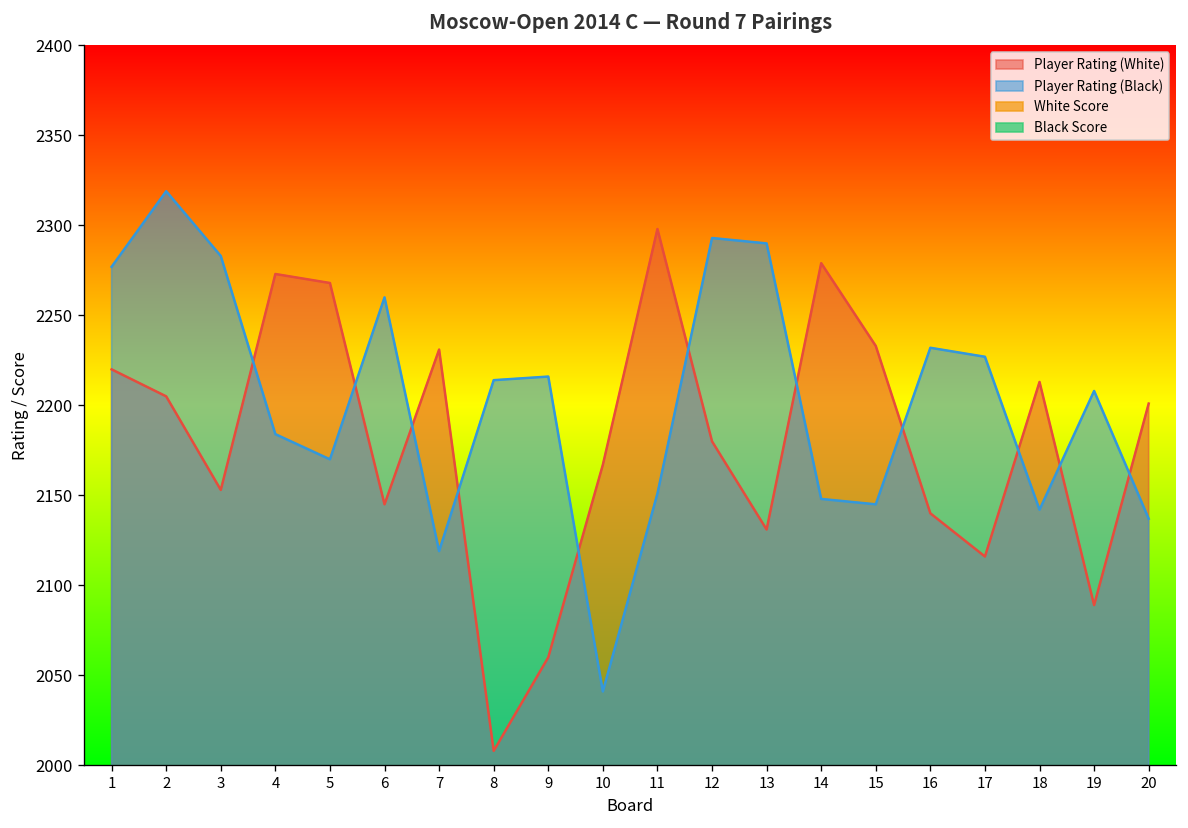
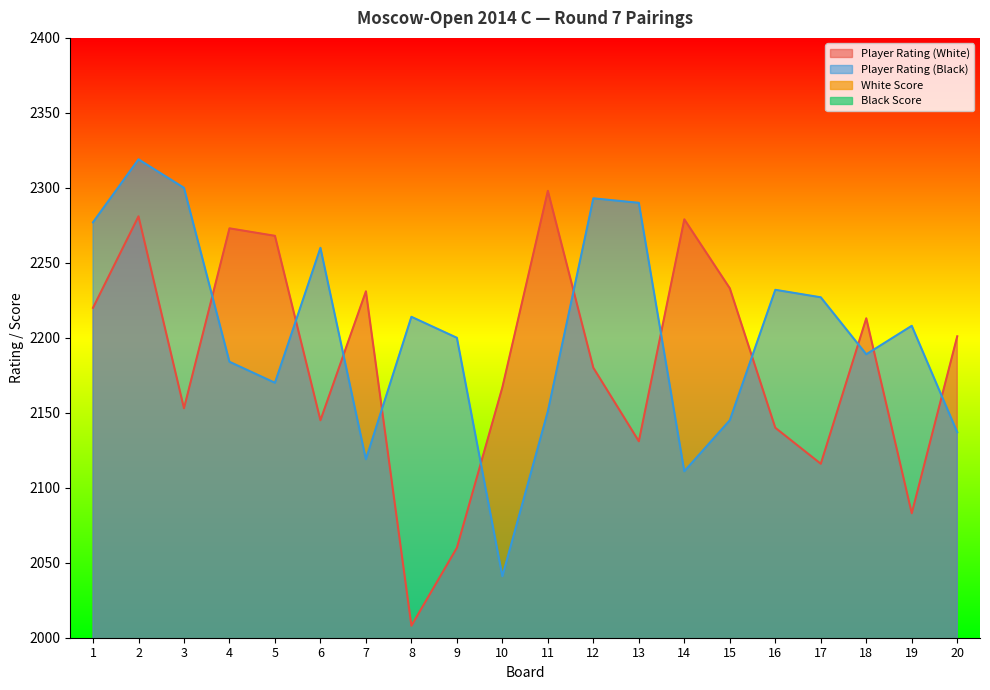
Player Rating (White), 2: 2205 -> 2281
Player Rating (Black), 3: 2283 -> 2300
Player Rating (Black), 9: 2216 -> 2200
Player Rating (Black), 14: 2148 -> 2111
Player Rating (Black), 18: 2142 -> 2189
Player Rating (White), 19: 2089 -> 2083
